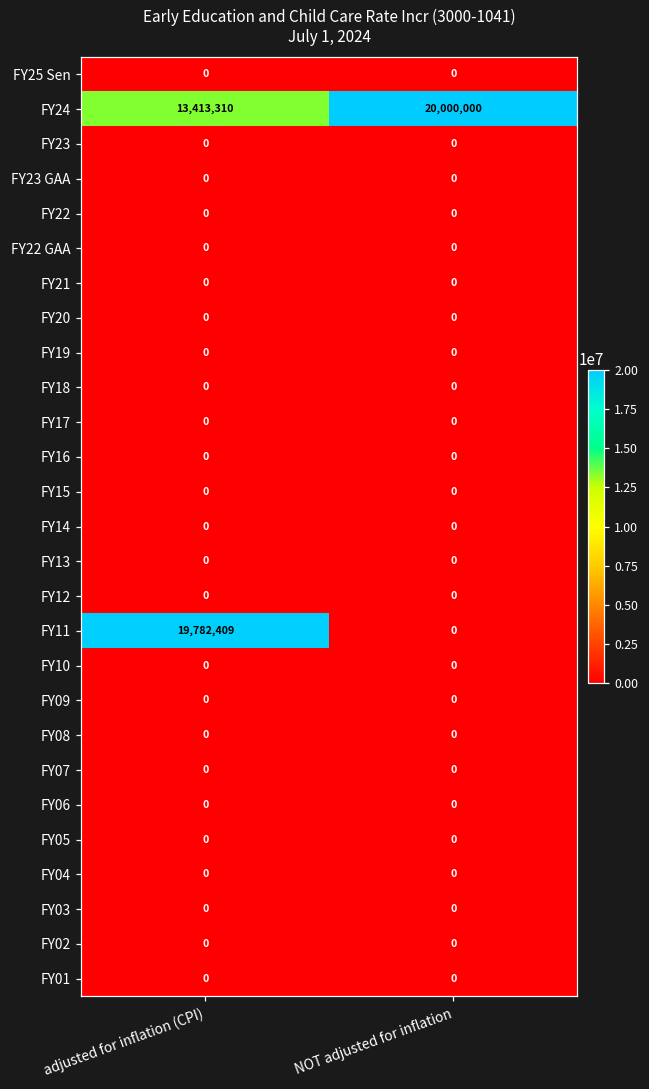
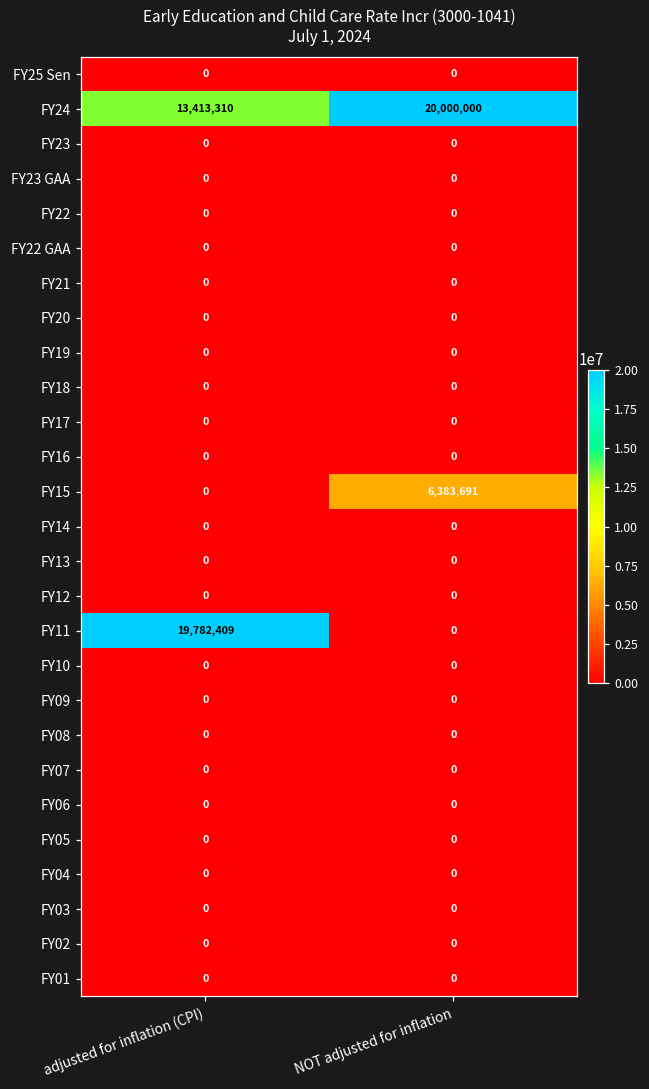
FY15, NOT adjusted for inflation: 0 -> 6,383,691
